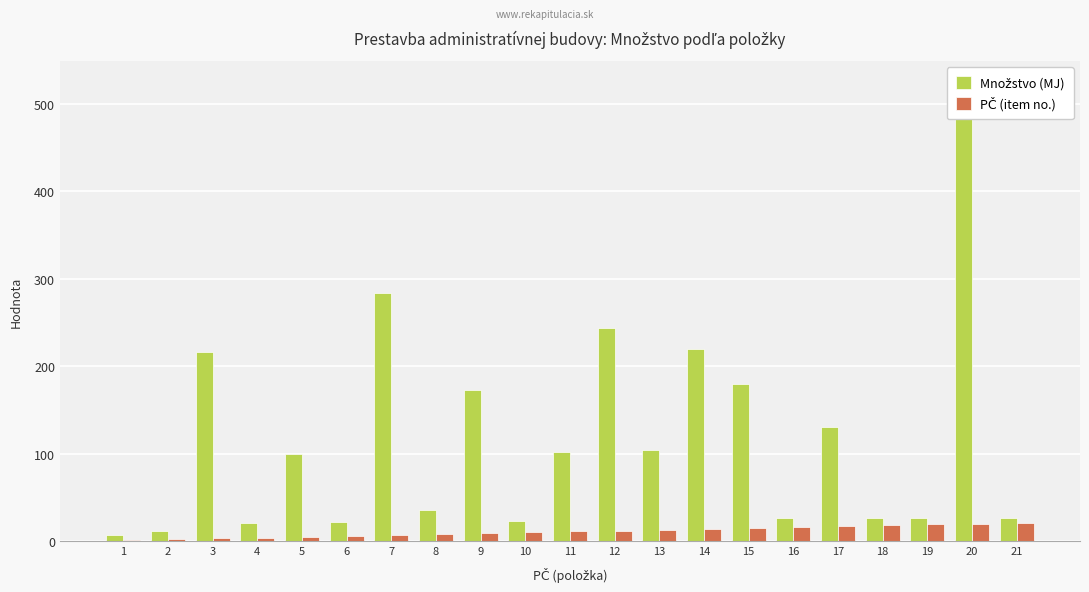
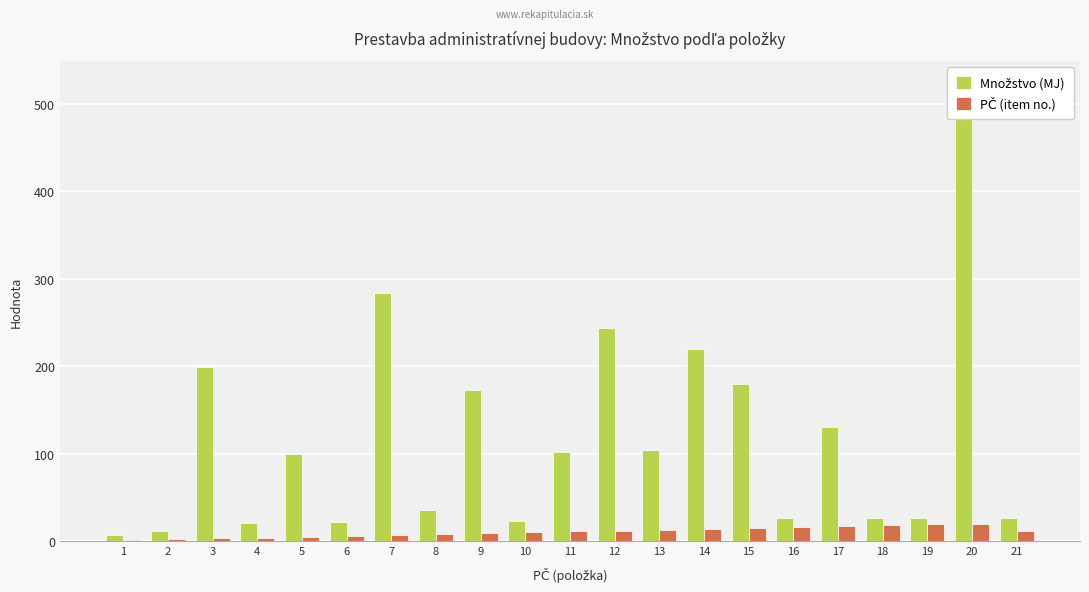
Množstvo (MJ), 3: 220 -> 200
PČ (item no.), 21: 20 -> 10
